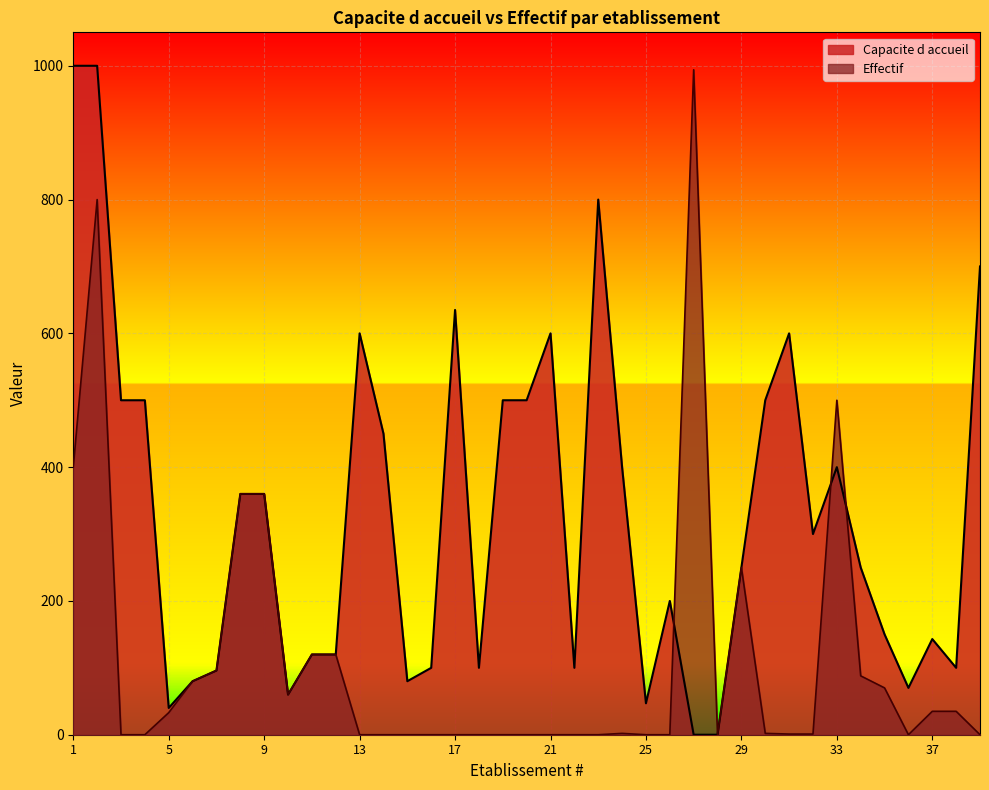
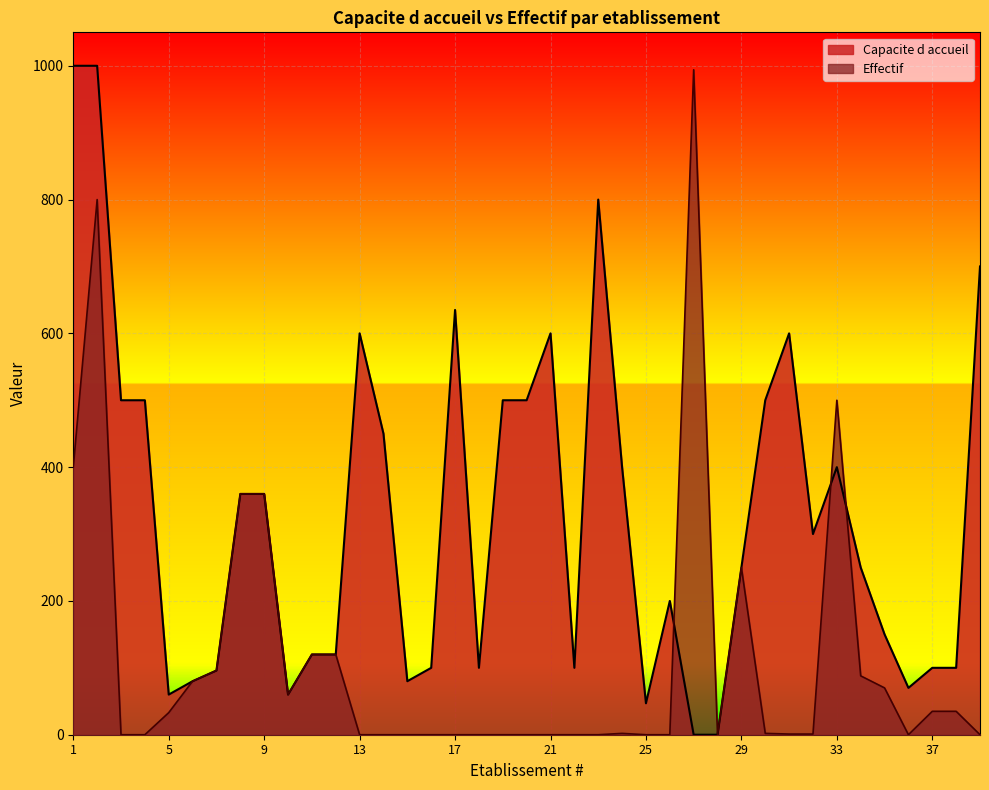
Capacite d accueil, 5: 40 -> 60
Capacite d accueil, 37: 140 -> 100
